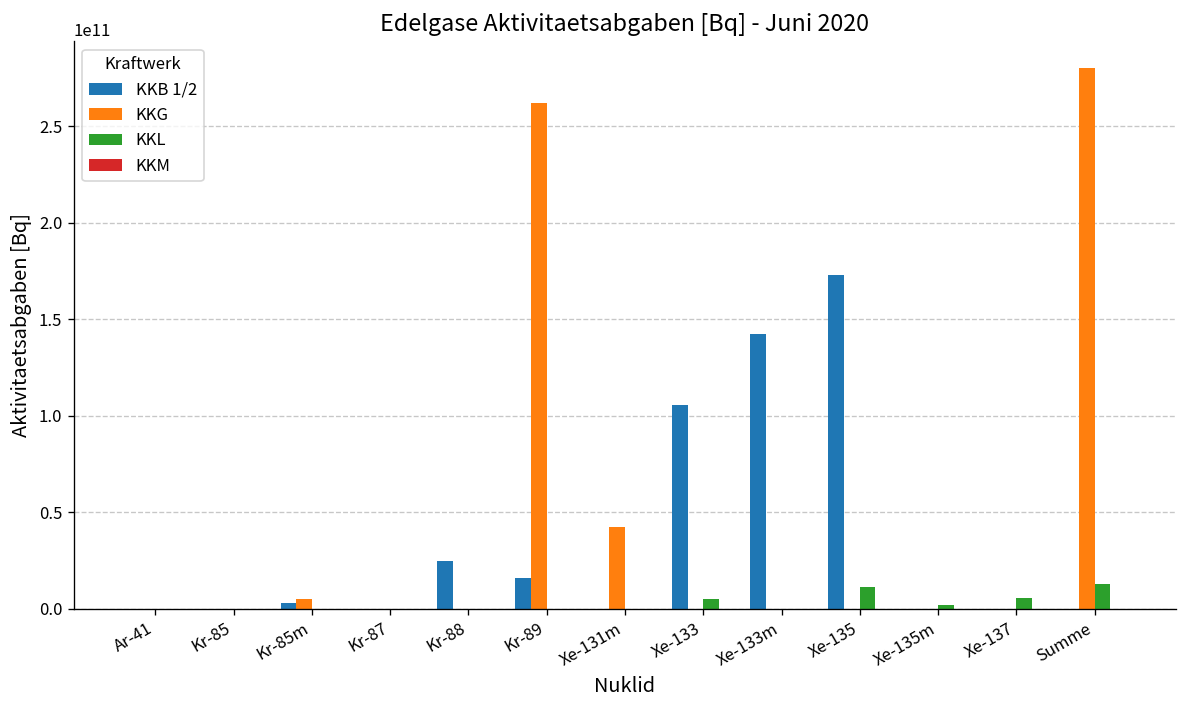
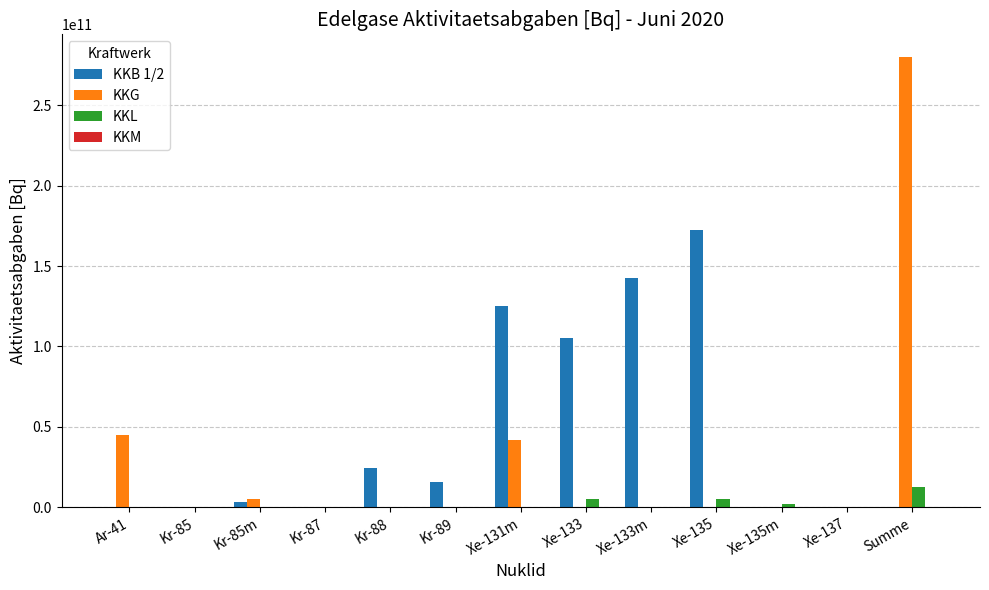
KKG, Ar-41: 0 -> 45000000000
KKG, Kr-89: 262000000000 -> 0
KKB 1/2, Xe-131m: 0 -> 125000000000
KKL, Xe-135: 11000000000 -> 5000000000
KKL, Xe-137: 6000000000 -> 0
